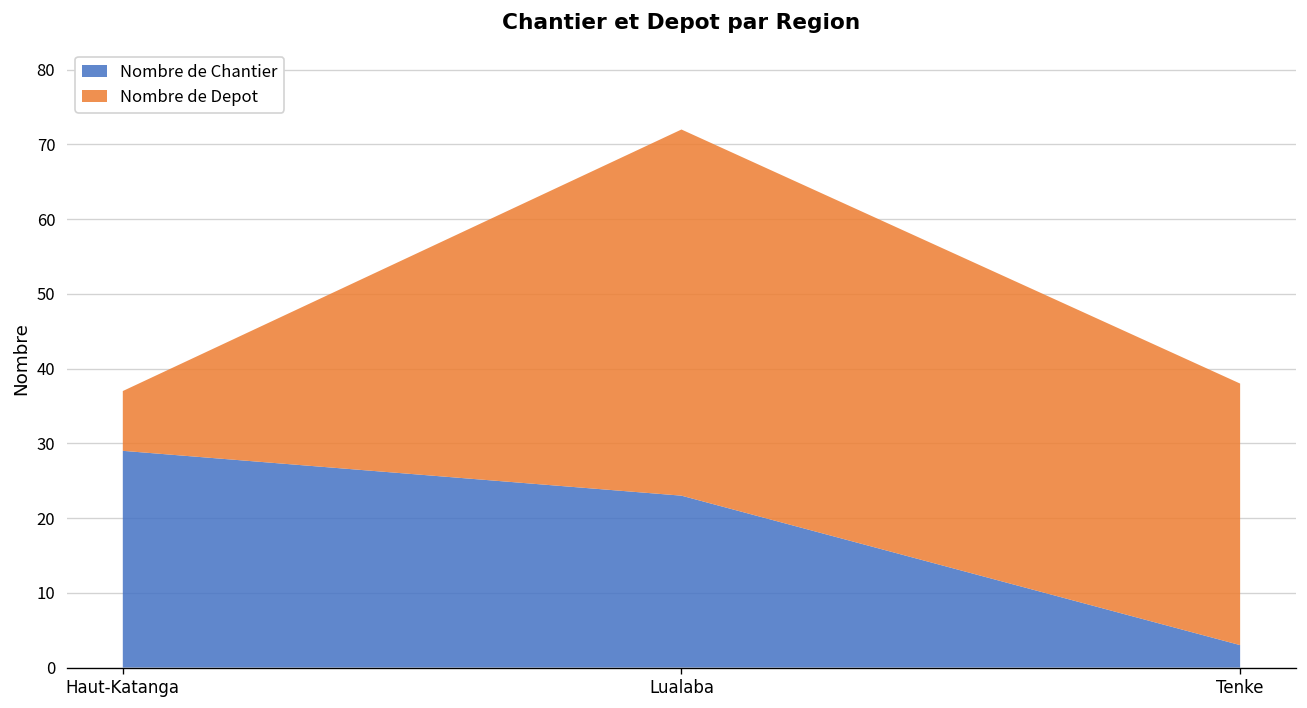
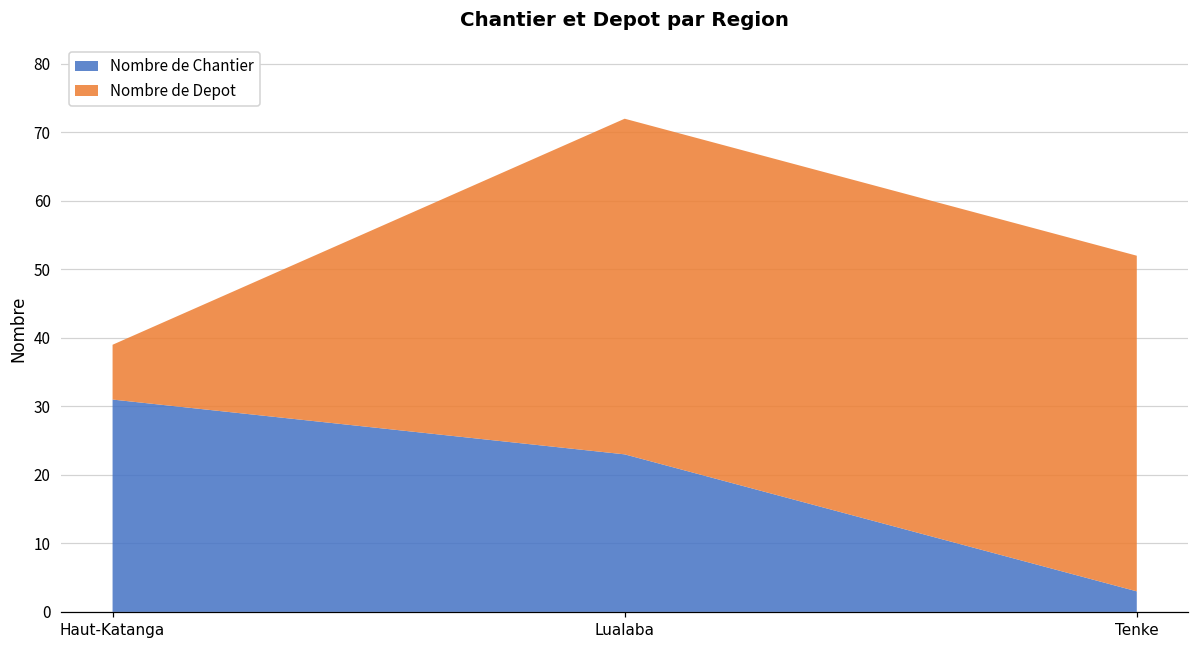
Nombre de Chantier, Haut-Katanga: 29 -> 31
Nombre de Depot, Tenke: 35 -> 49
